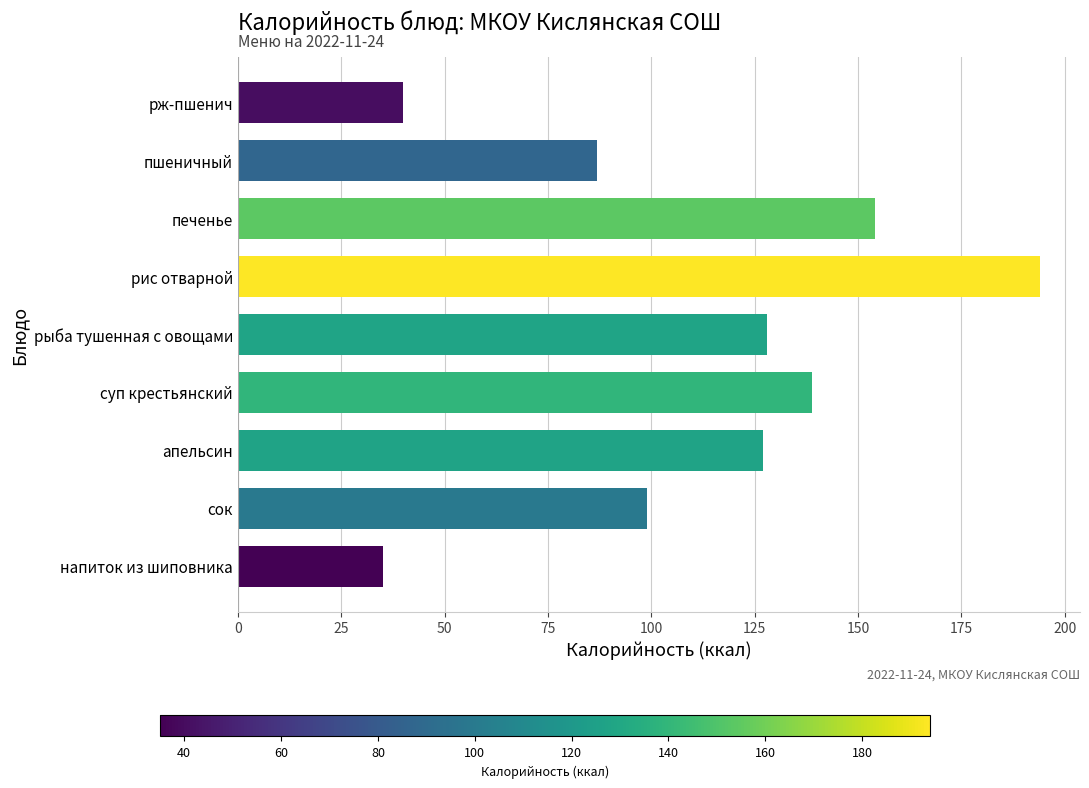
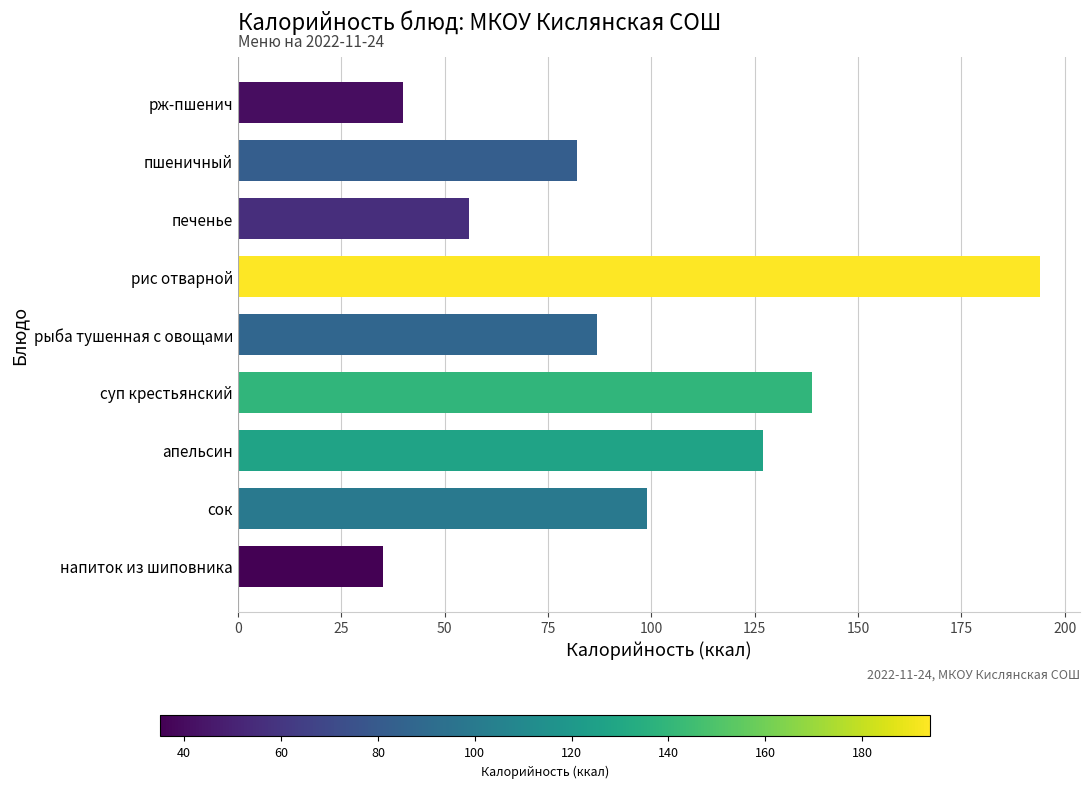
пшеничный: 87 -> 82
печенье: 154 -> 56
рыба тушенная с овощами: 128 -> 87
